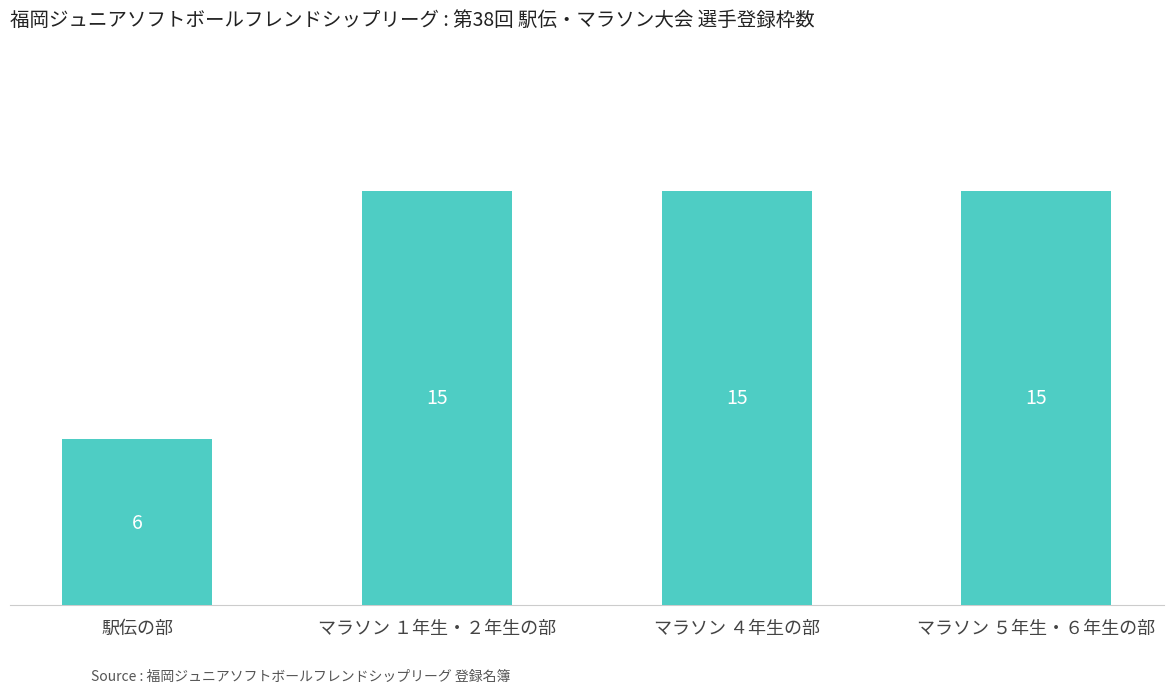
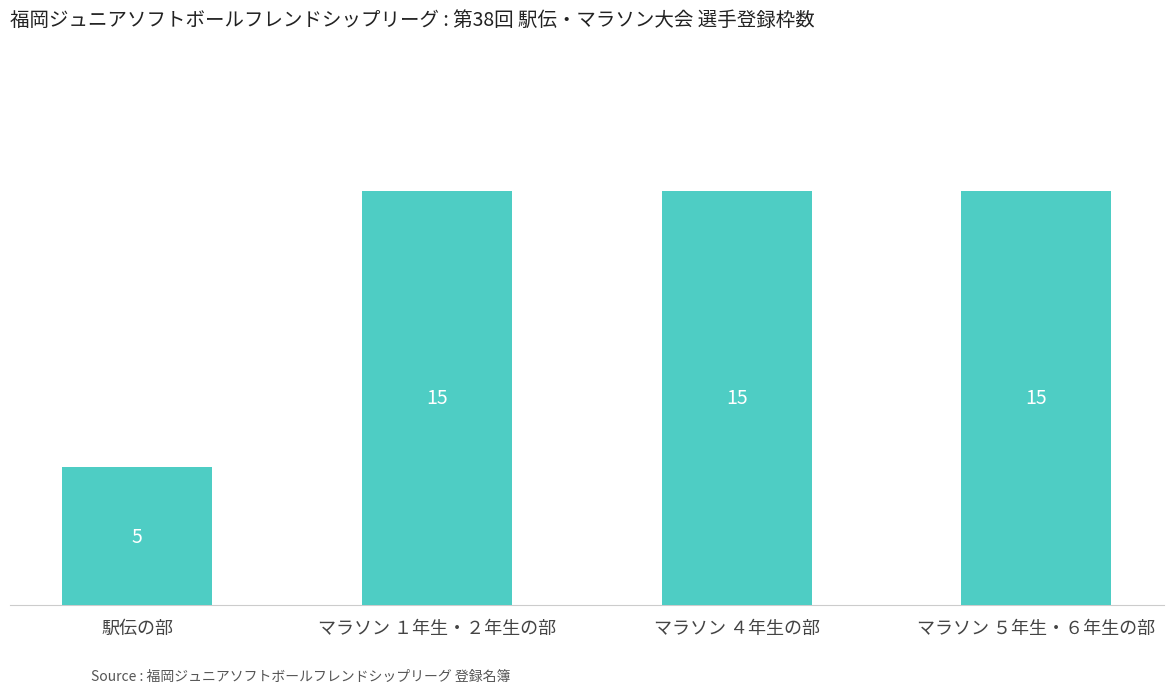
駅伝の部: 6 -> 5
